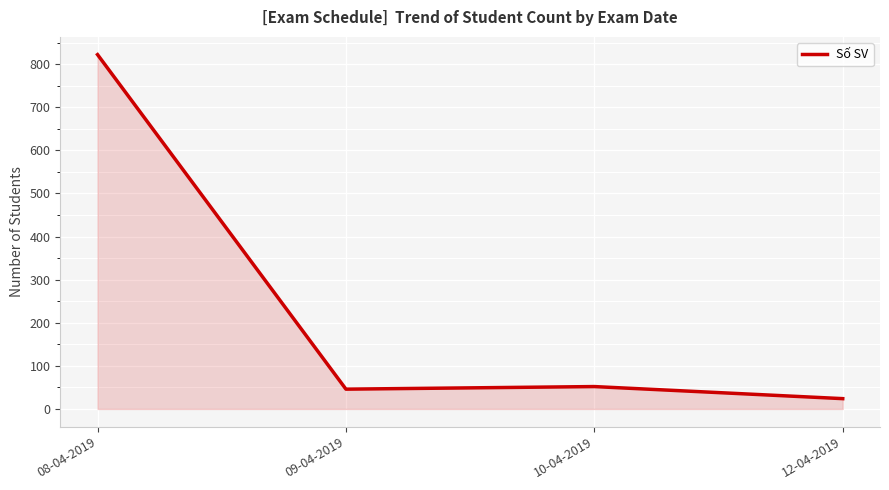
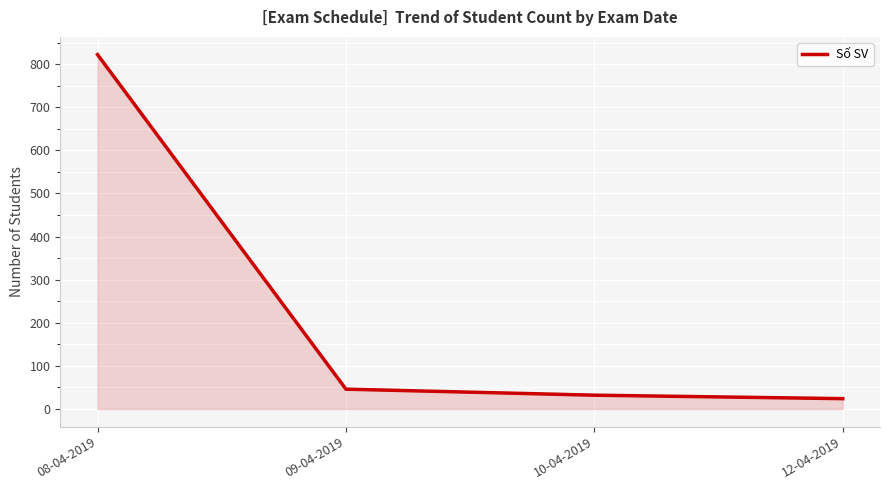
10-04-2019: 50 -> 30
